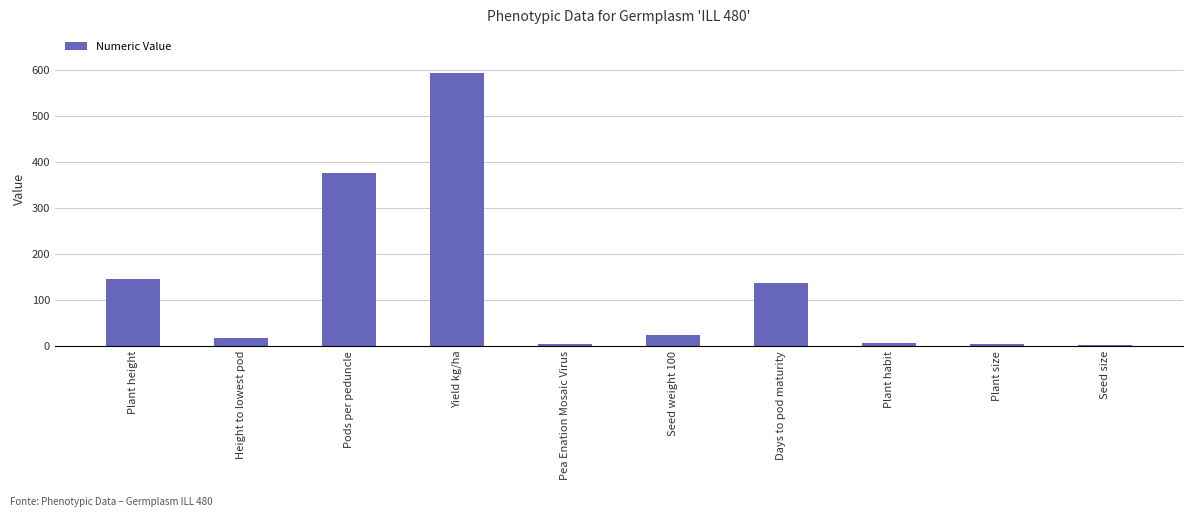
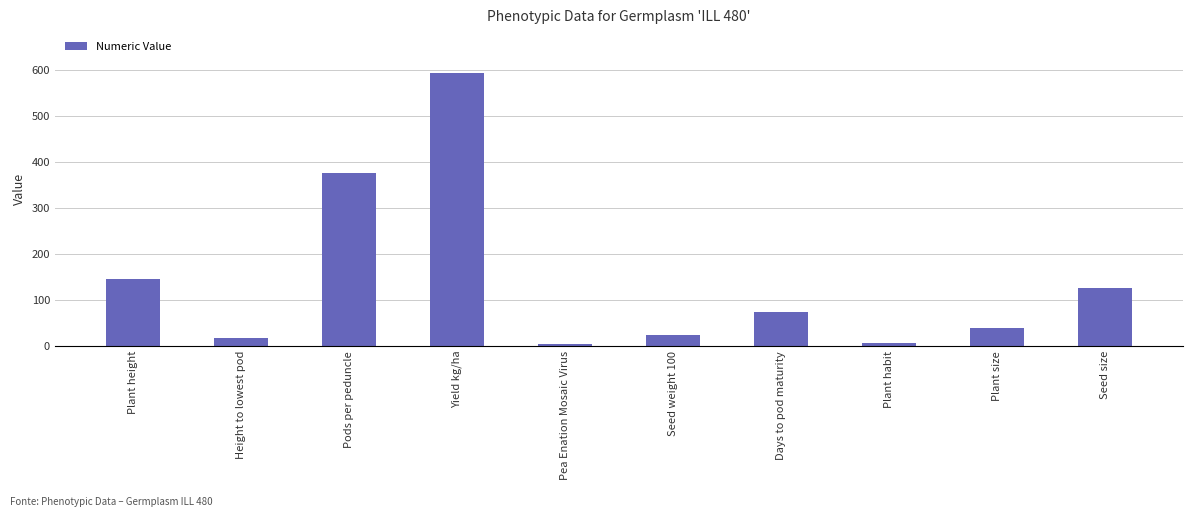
Days to pod maturity: 140 -> 70
Plant size: 10 -> 40
Seed size: 0 -> 130
